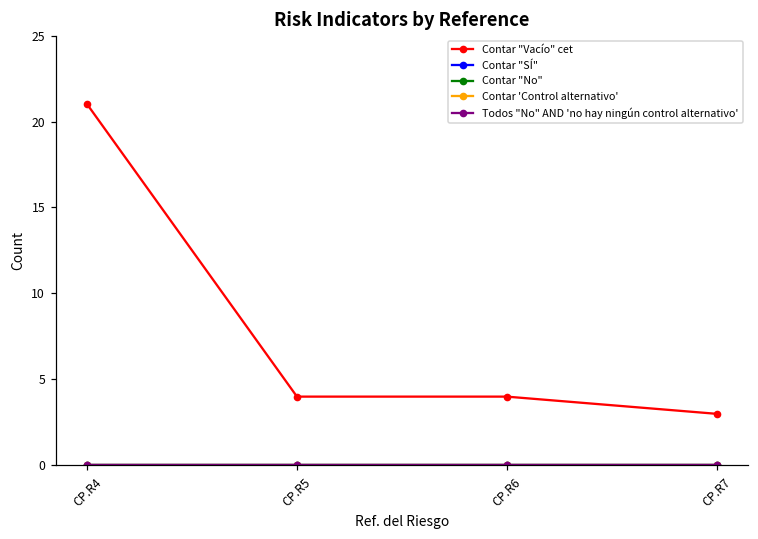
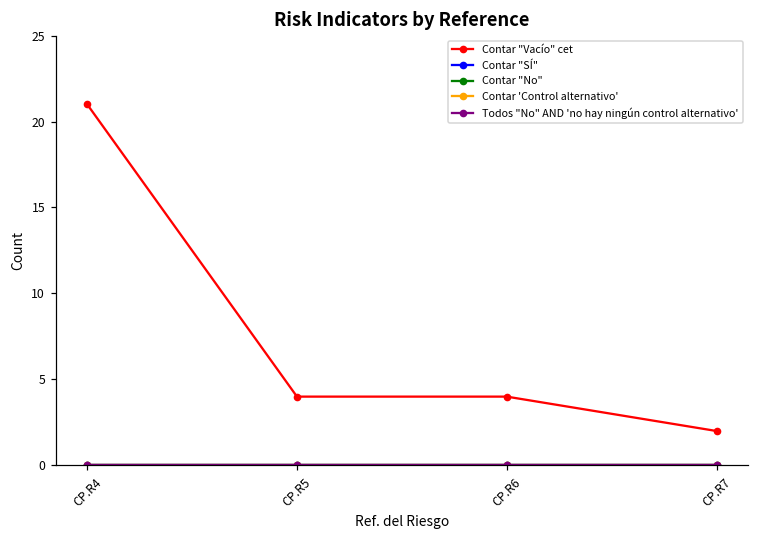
Contar "Vacío" cet, CP.R7: 3 -> 2
